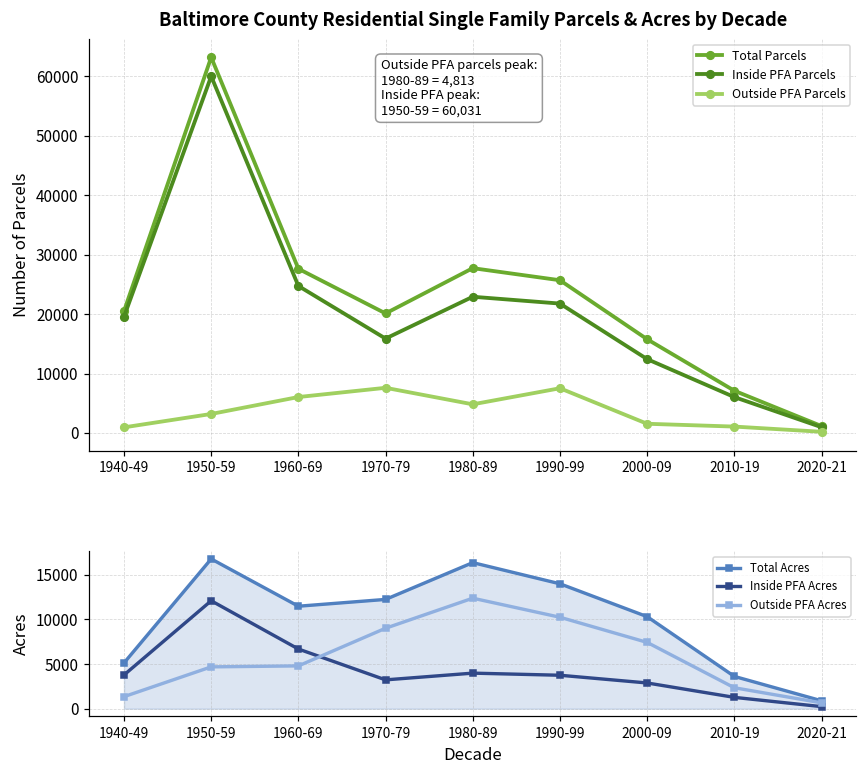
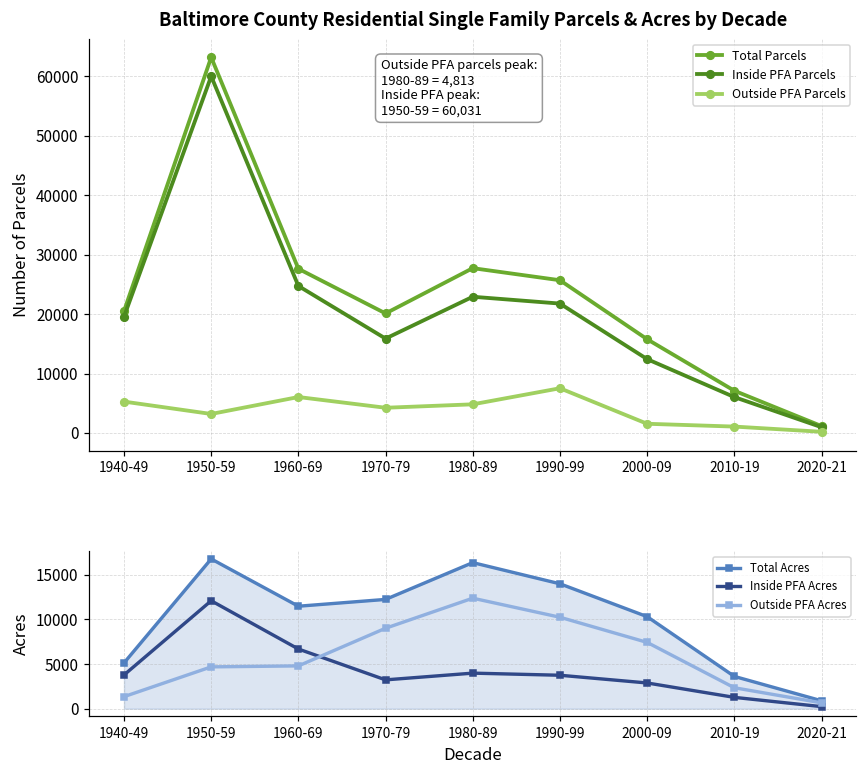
Baltimore County Residential Single Family Parcels & Acres by Decade, Outside PFA Parcels, 1940-49: 1000 -> 5000
Baltimore County Residential Single Family Parcels & Acres by Decade, Outside PFA Parcels, 1970-79: 8000 -> 4000
